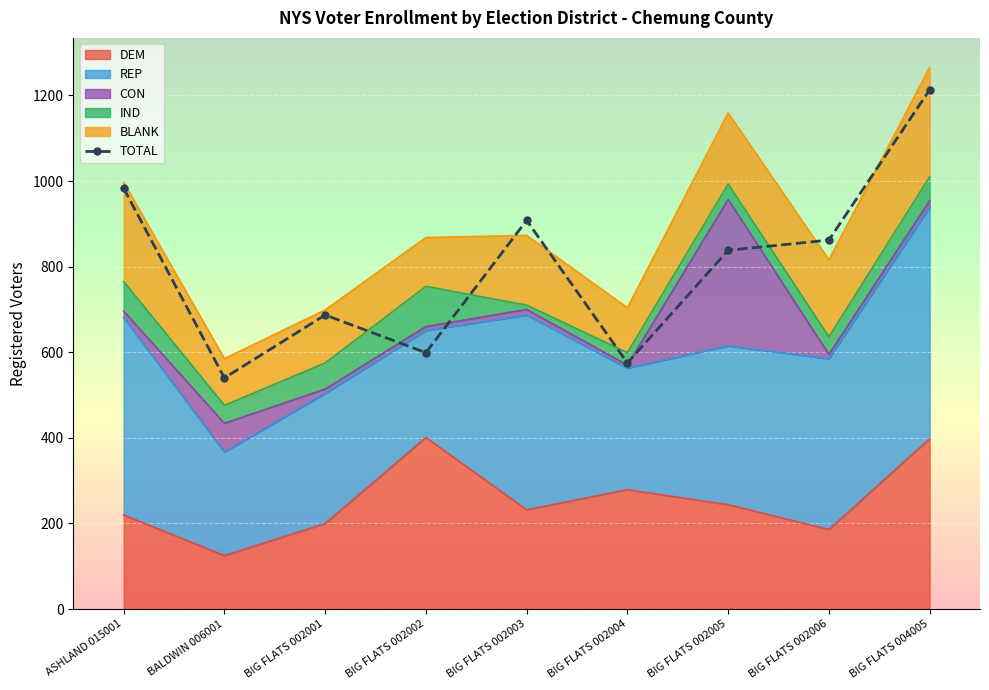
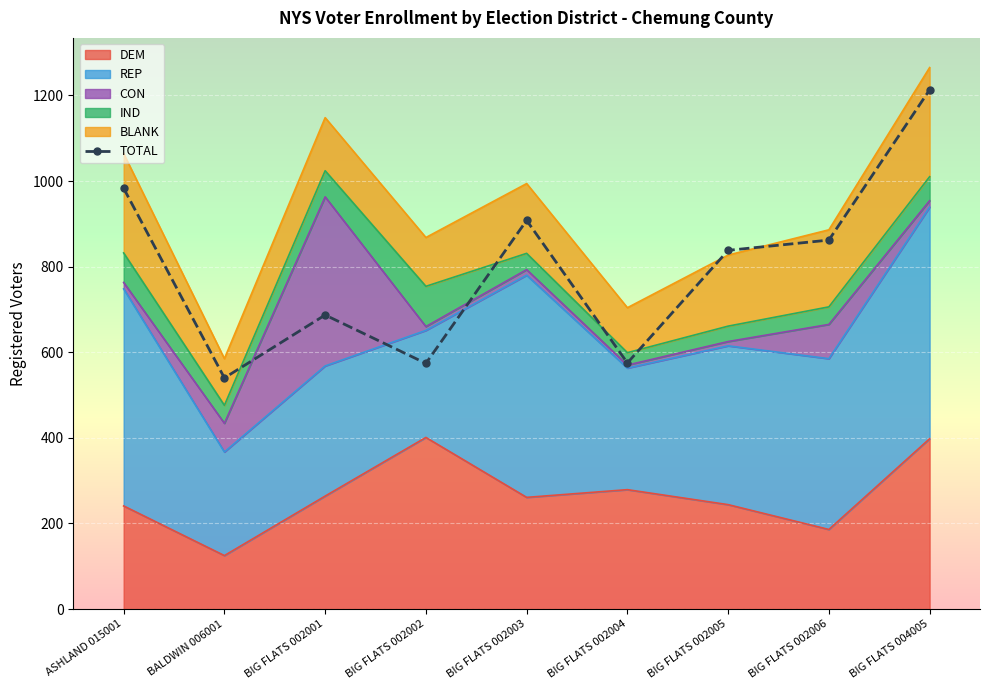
DEM, ASHLAND 015001: 220 -> 240
REP, ASHLAND 015001: 460 -> 510
DEM, BIG FLATS 002001: 200 -> 260
CON, BIG FLATS 002001: 10 -> 400
TOTAL, BIG FLATS 002002: 600 -> 570
DEM, BIG FLATS 002003: 230 -> 260
REP, BIG FLATS 002003: 460 -> 520
IND, BIG FLATS 002003: 10 -> 40
CON, BIG FLATS 002005: 340 -> 10
CON, BIG FLATS 002006: 10 -> 80
